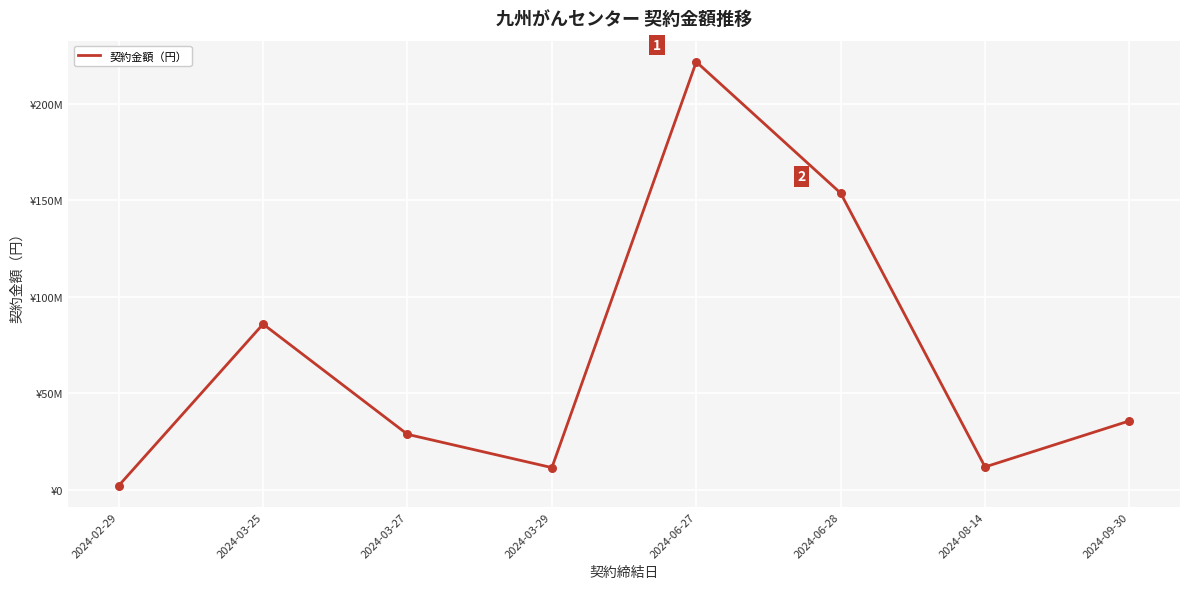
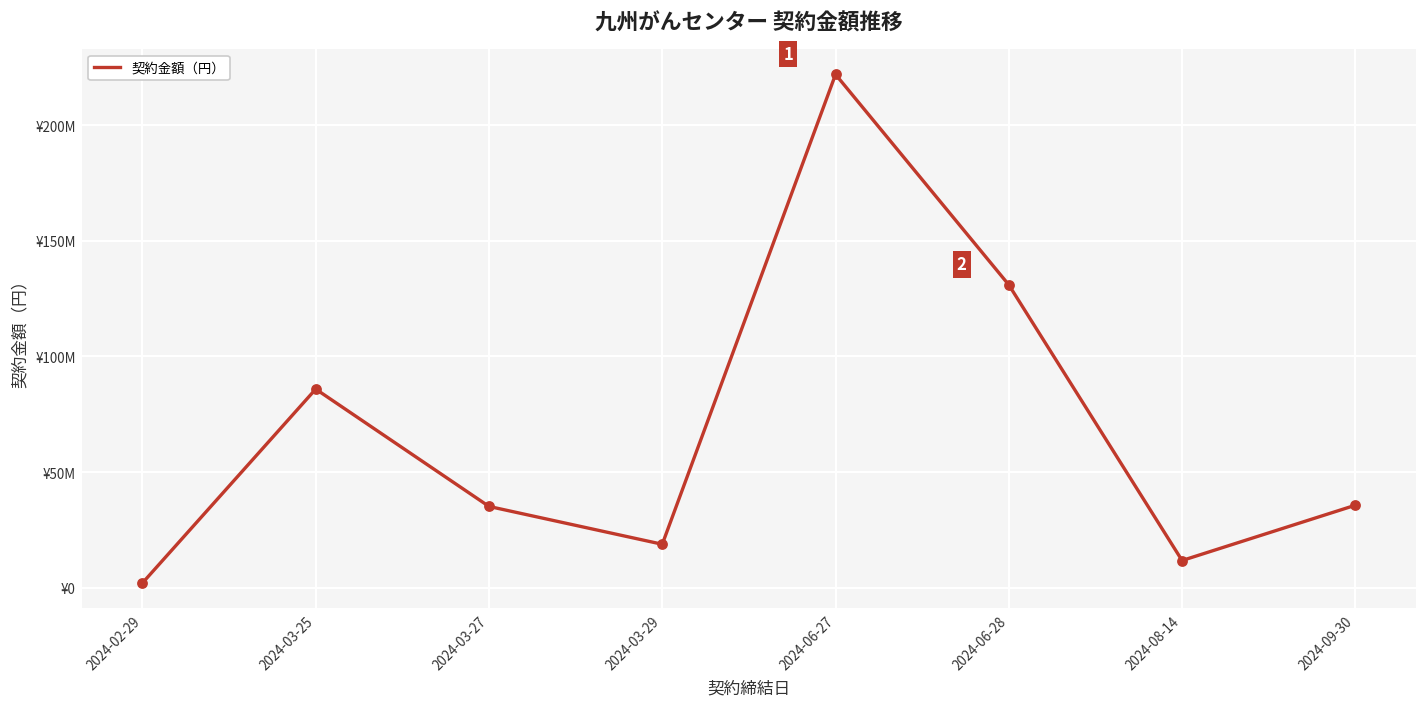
2024-03-27: ¥29000000 -> ¥35000000
2024-03-29: ¥11000000 -> ¥19000000
2024-06-28: ¥154000000 -> ¥131000000
